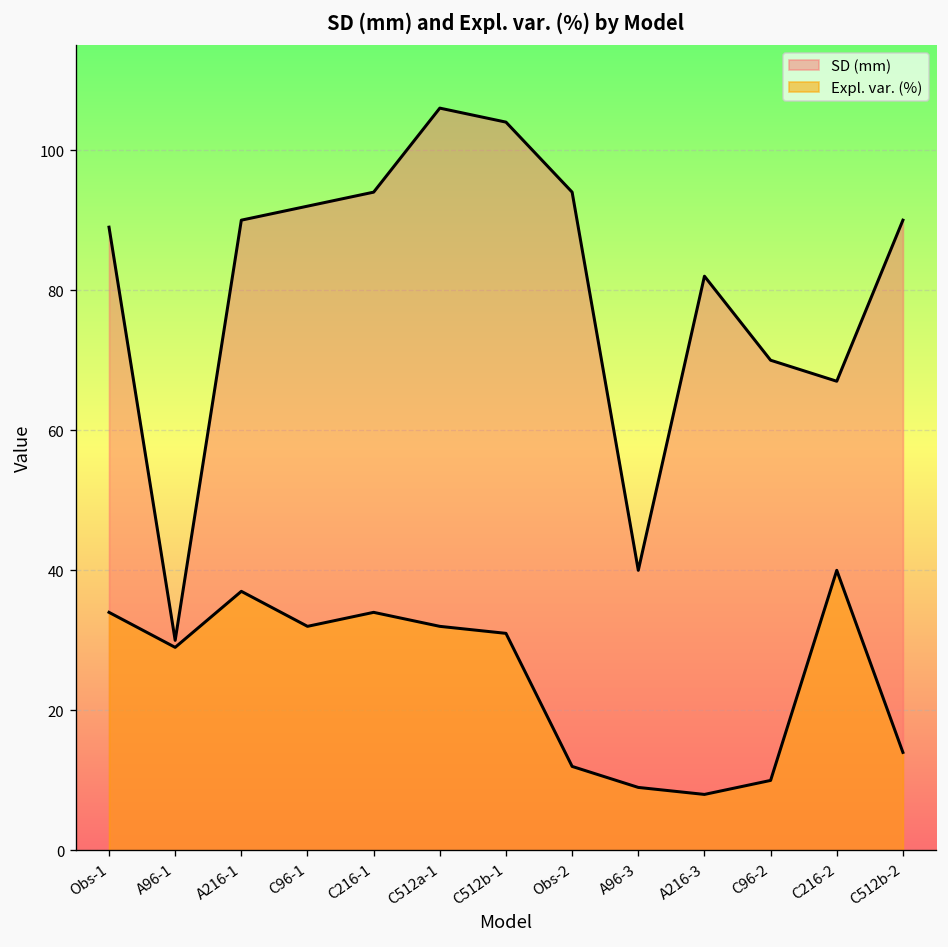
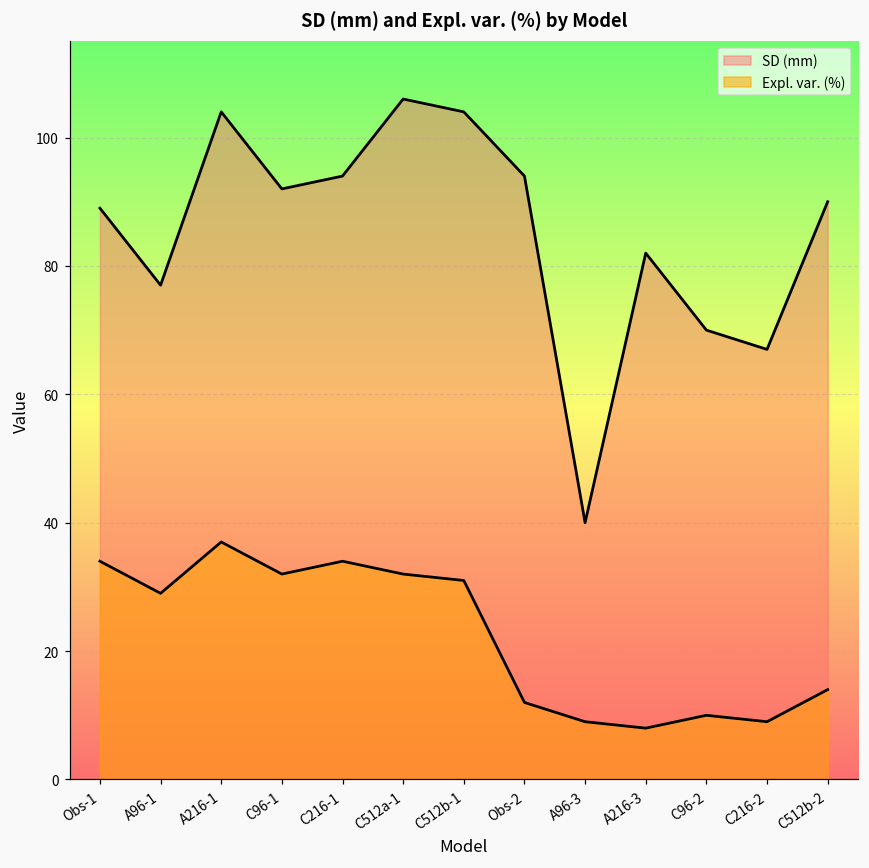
SD (mm), A96-1: 30 -> 77
SD (mm), A216-1: 90 -> 104
Expl. var. (%), C216-2: 40 -> 9
